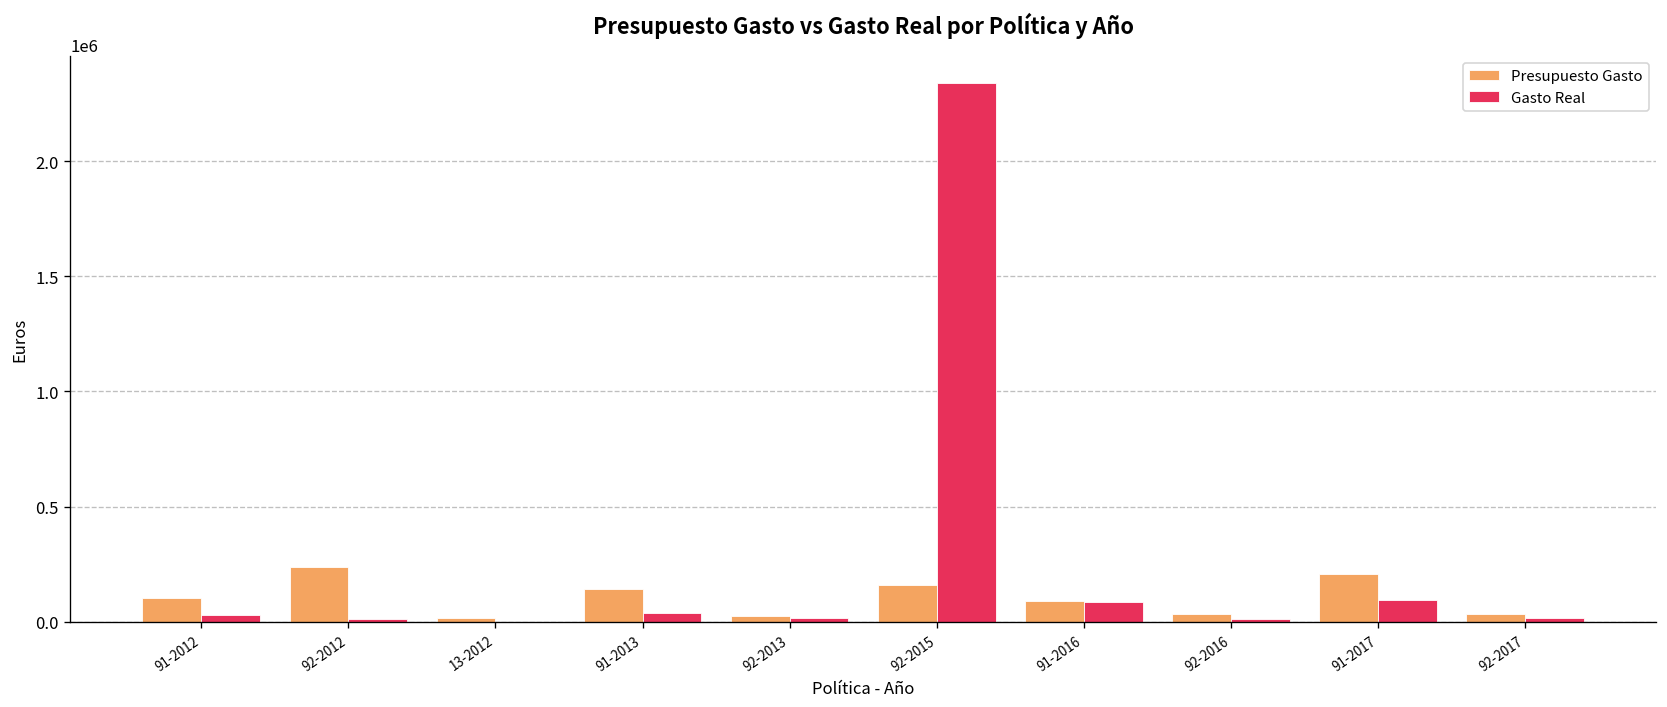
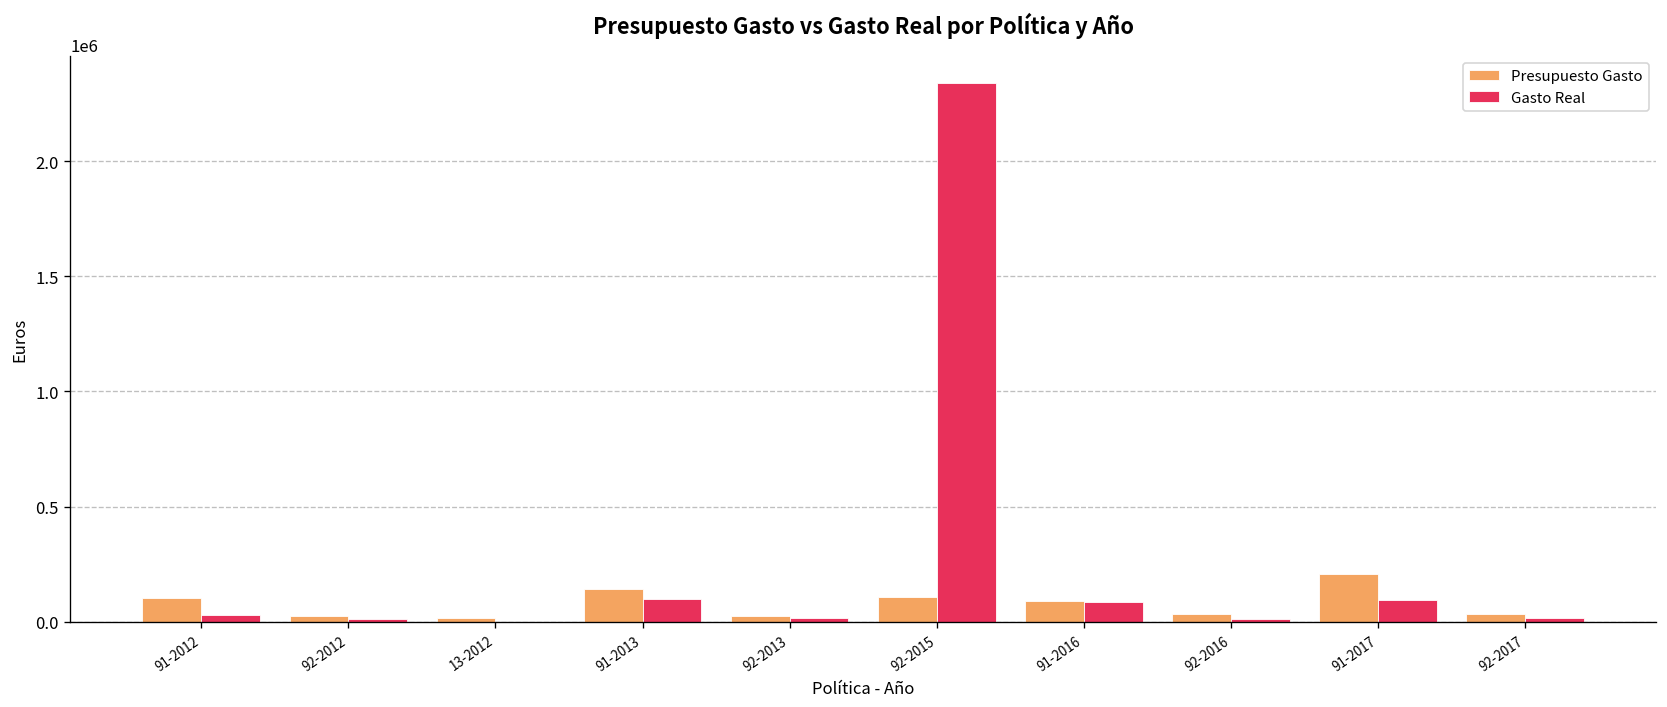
Presupuesto Gasto, 92-2012: 240000 -> 30000
Gasto Real, 91-2013: 40000 -> 100000
Presupuesto Gasto, 92-2015: 160000 -> 110000
